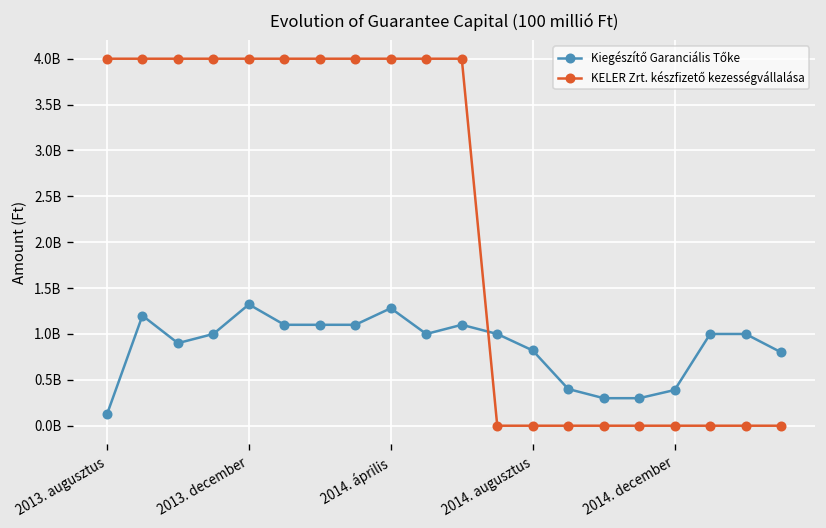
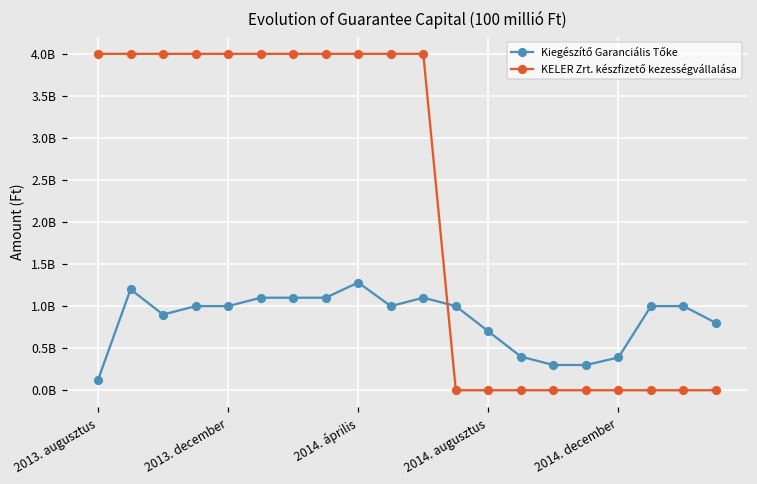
Kiegészítő Garanciális Tőke, 2013. december: 1300000000 -> 1000000000
Kiegészítő Garanciális Tőke, 2014. augusztus: 800000000 -> 700000000
